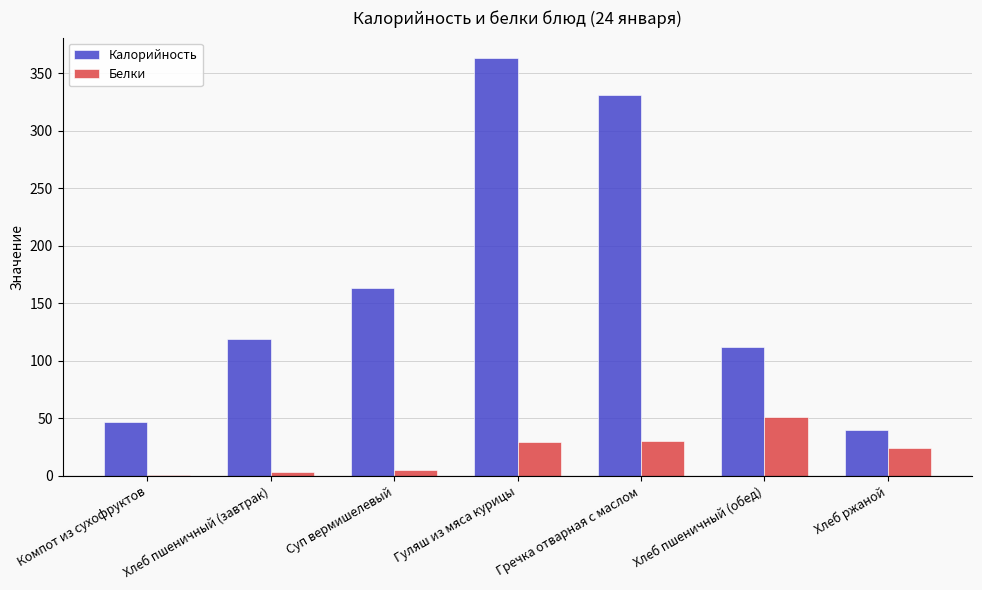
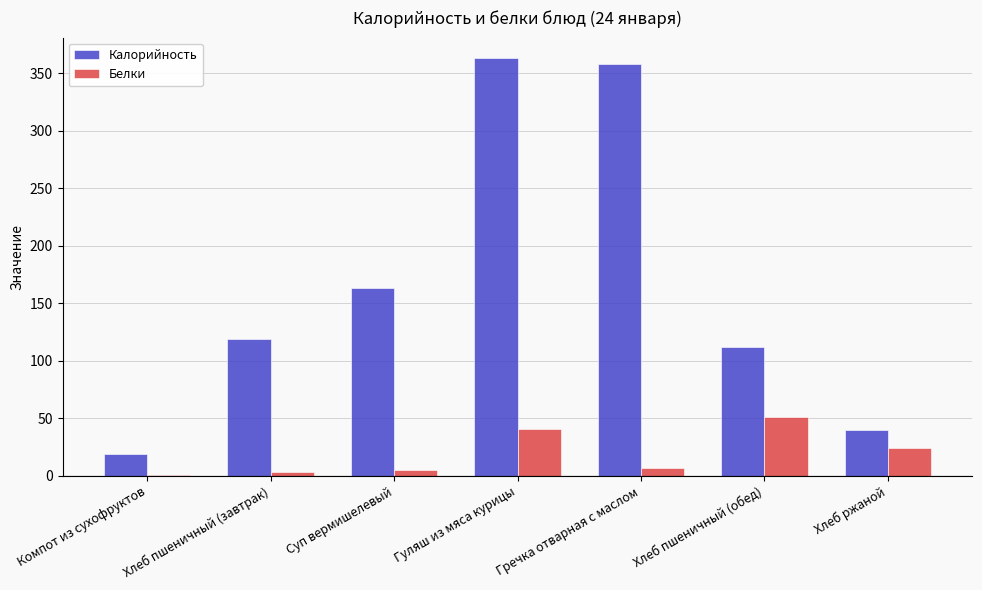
Калорийность, Компот из сухофруктов: 47 -> 19
Белки, Гуляш из мяса курицы: 30 -> 41
Калорийность, Гречка отварная с маслом: 331 -> 358
Белки, Гречка отварная с маслом: 31 -> 7
